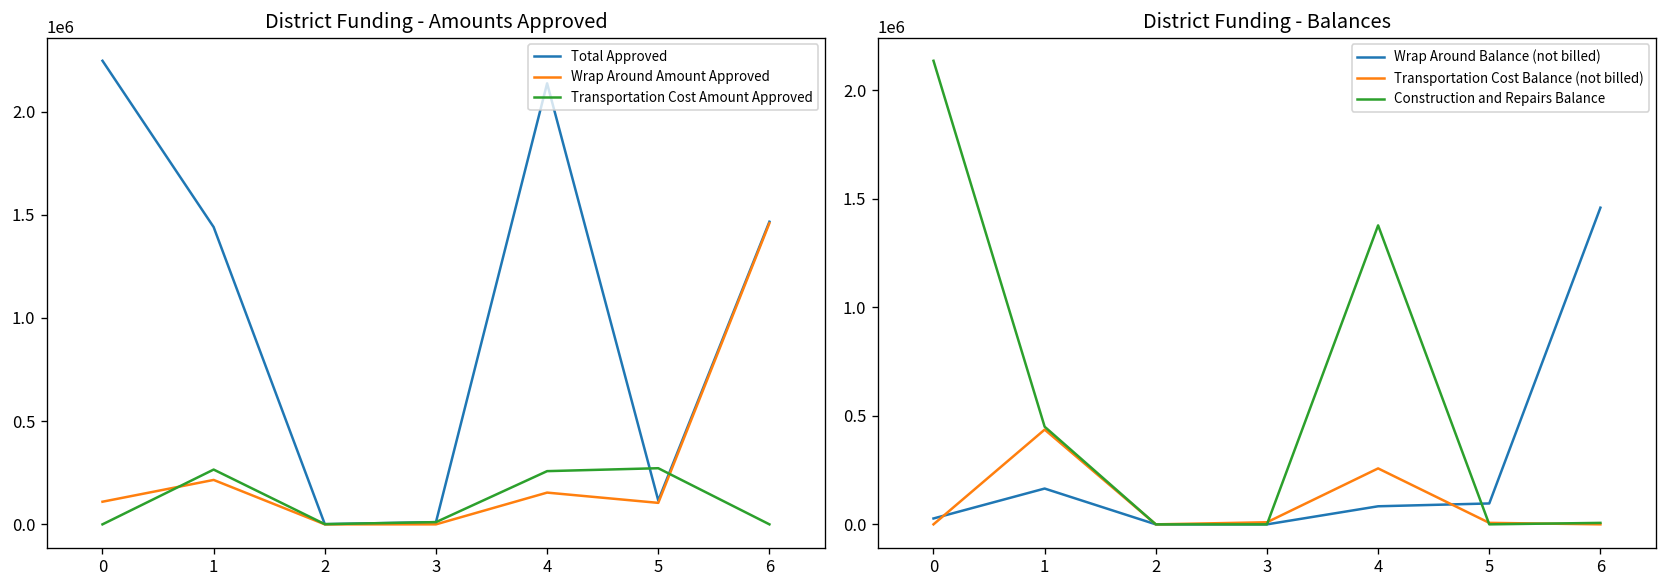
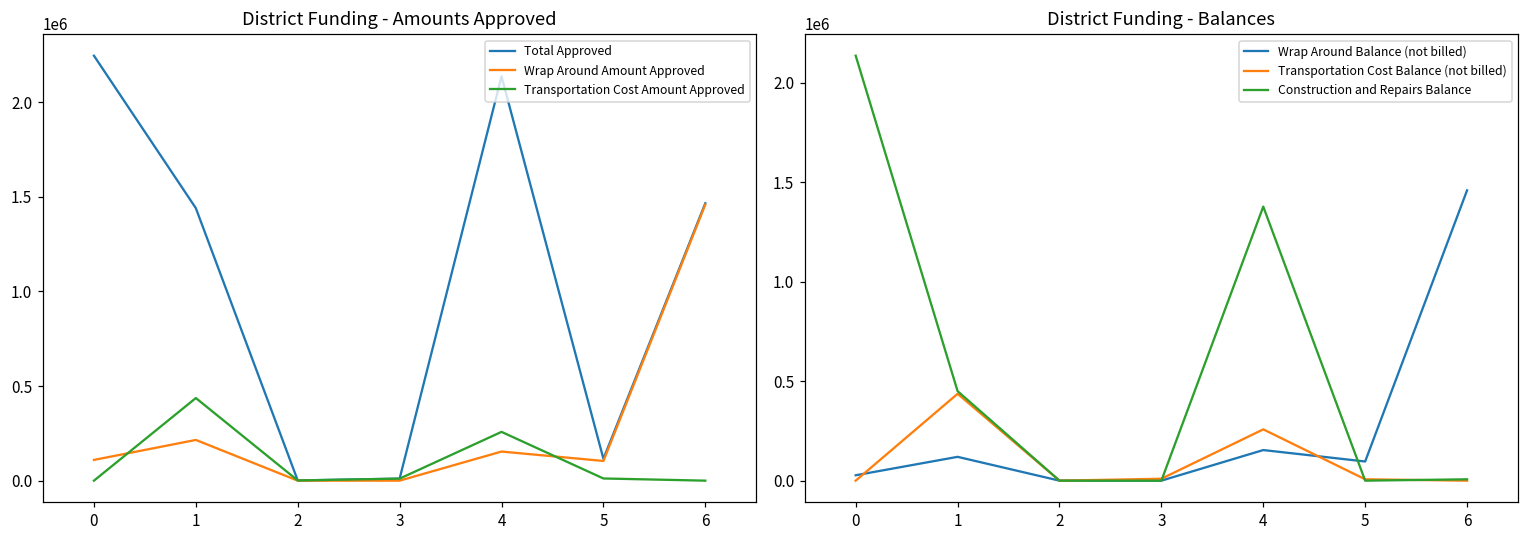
District Funding - Amounts Approved, Transportation Cost Amount Approved, 1: 270000 -> 440000
District Funding - Amounts Approved, Transportation Cost Amount Approved, 5: 270000 -> 10000
District Funding - Balances, Wrap Around Balance (not billed), 1: 170000 -> 120000
District Funding - Balances, Wrap Around Balance (not billed), 4: 80000 -> 150000
